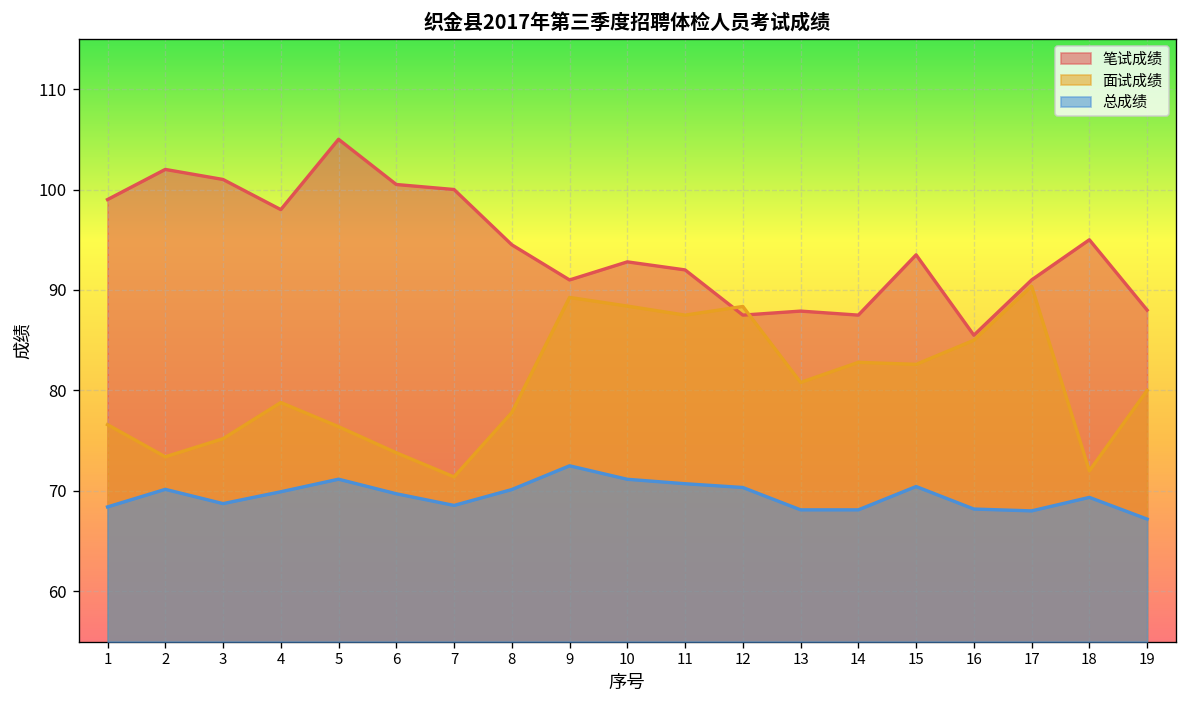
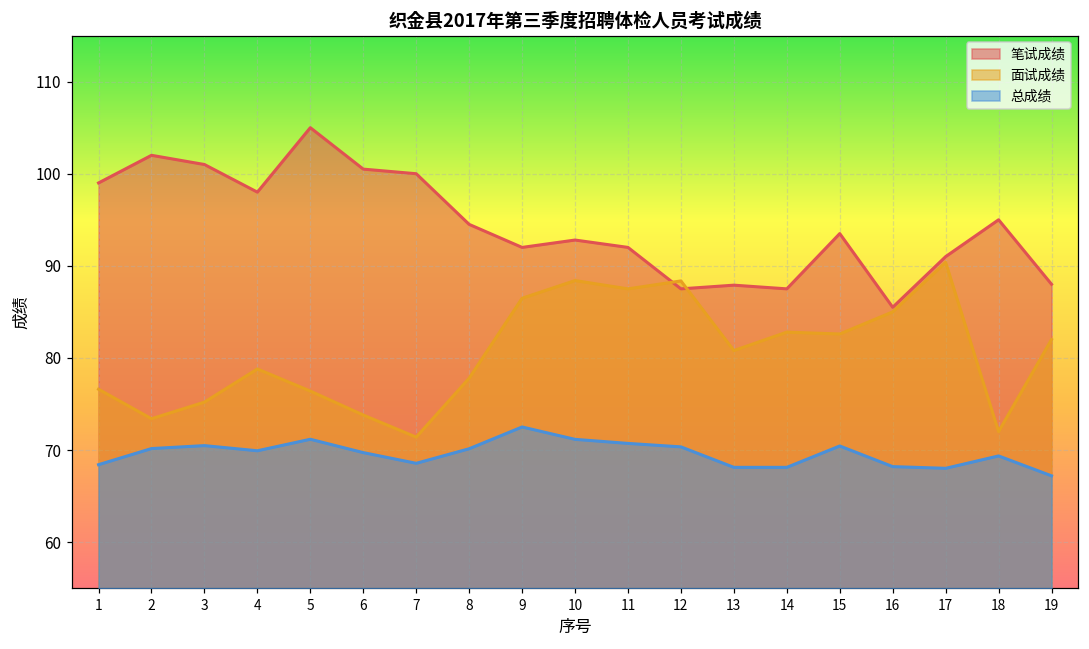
总成绩, 3: 69 -> 70
笔试成绩, 9: 91 -> 92
面试成绩, 9: 89 -> 86
面试成绩, 19: 80 -> 82
